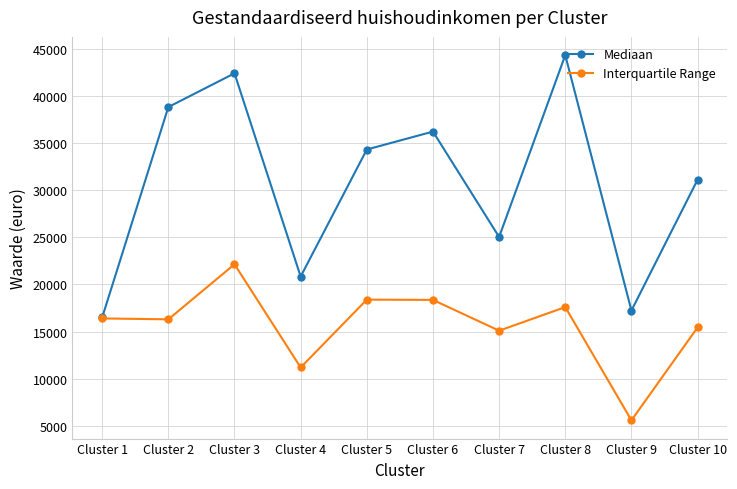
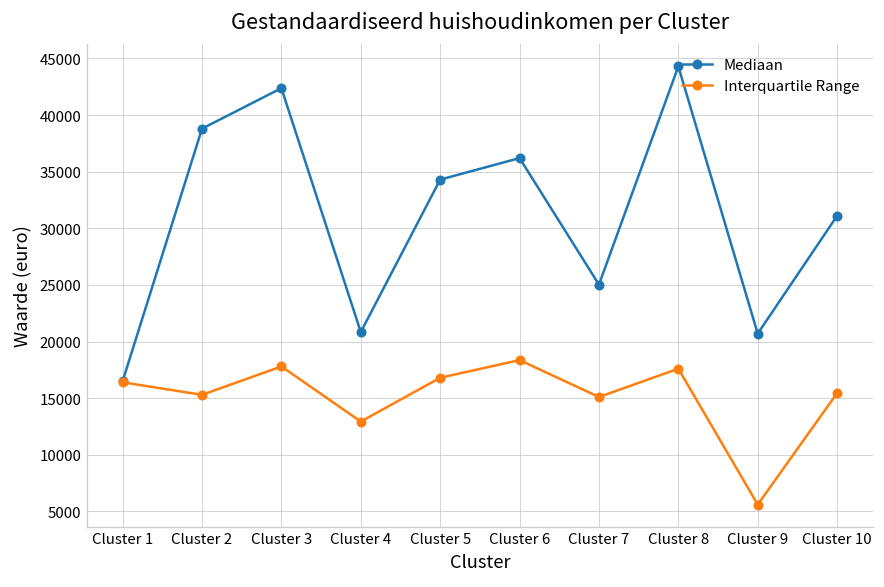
Interquartile Range, Cluster 2: 16000 -> 15000
Interquartile Range, Cluster 3: 22000 -> 18000
Interquartile Range, Cluster 4: 11000 -> 13000
Interquartile Range, Cluster 5: 18000 -> 17000
Mediaan, Cluster 9: 17000 -> 21000
